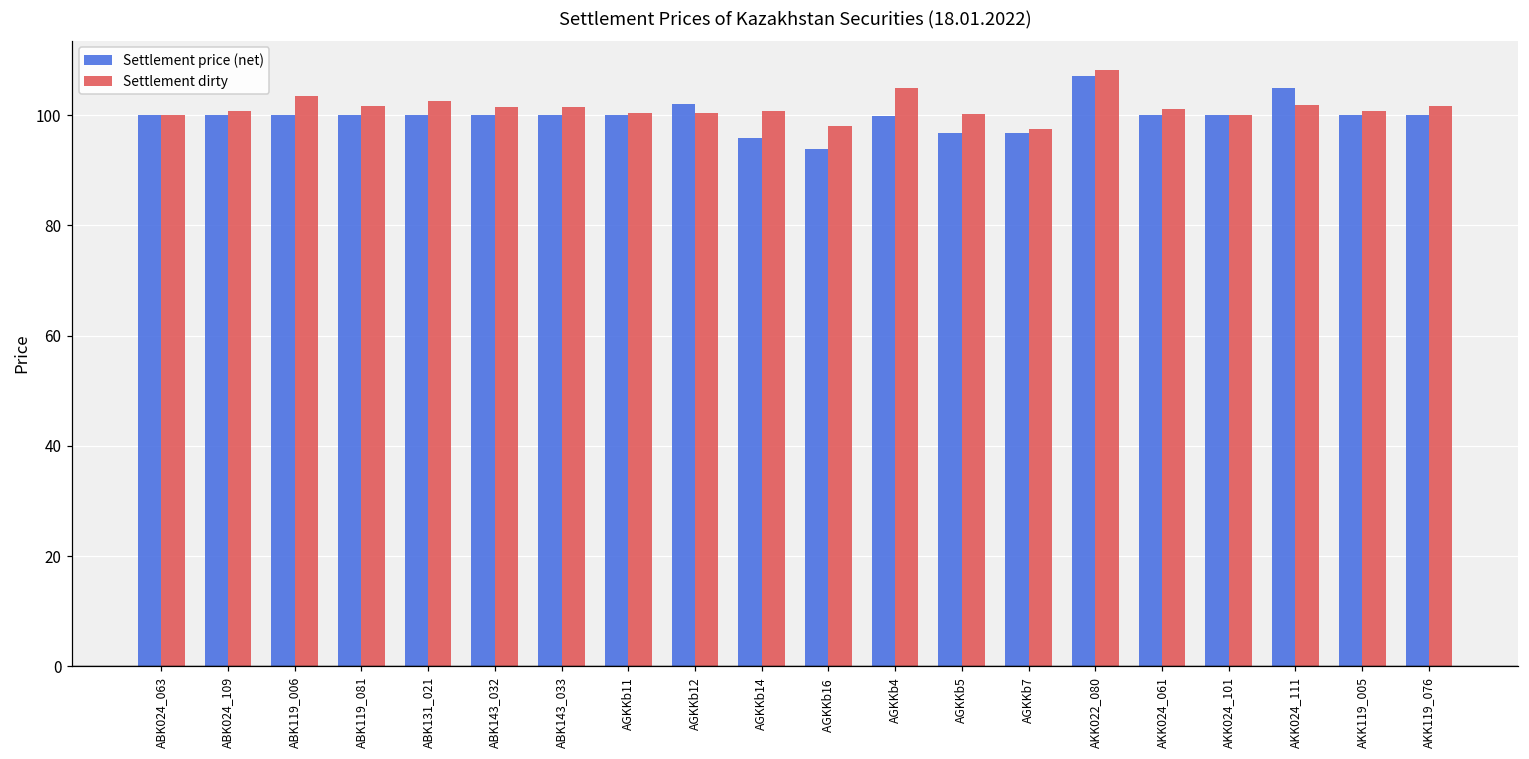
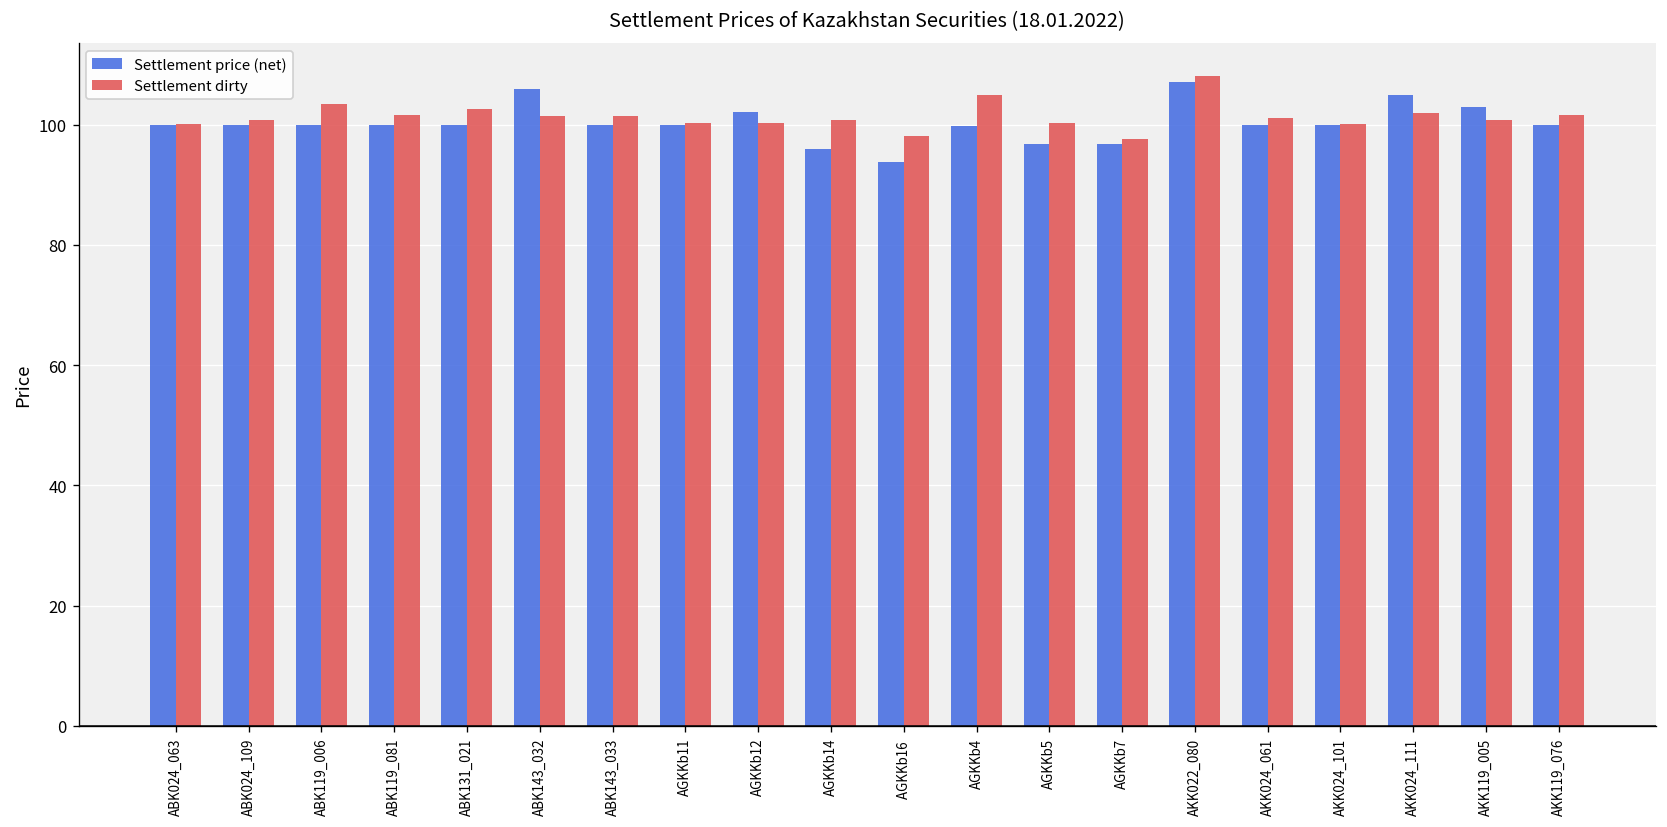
Settlement price (net), ABK143_032: 100 -> 106
Settlement price (net), AKK119_005: 100 -> 103
